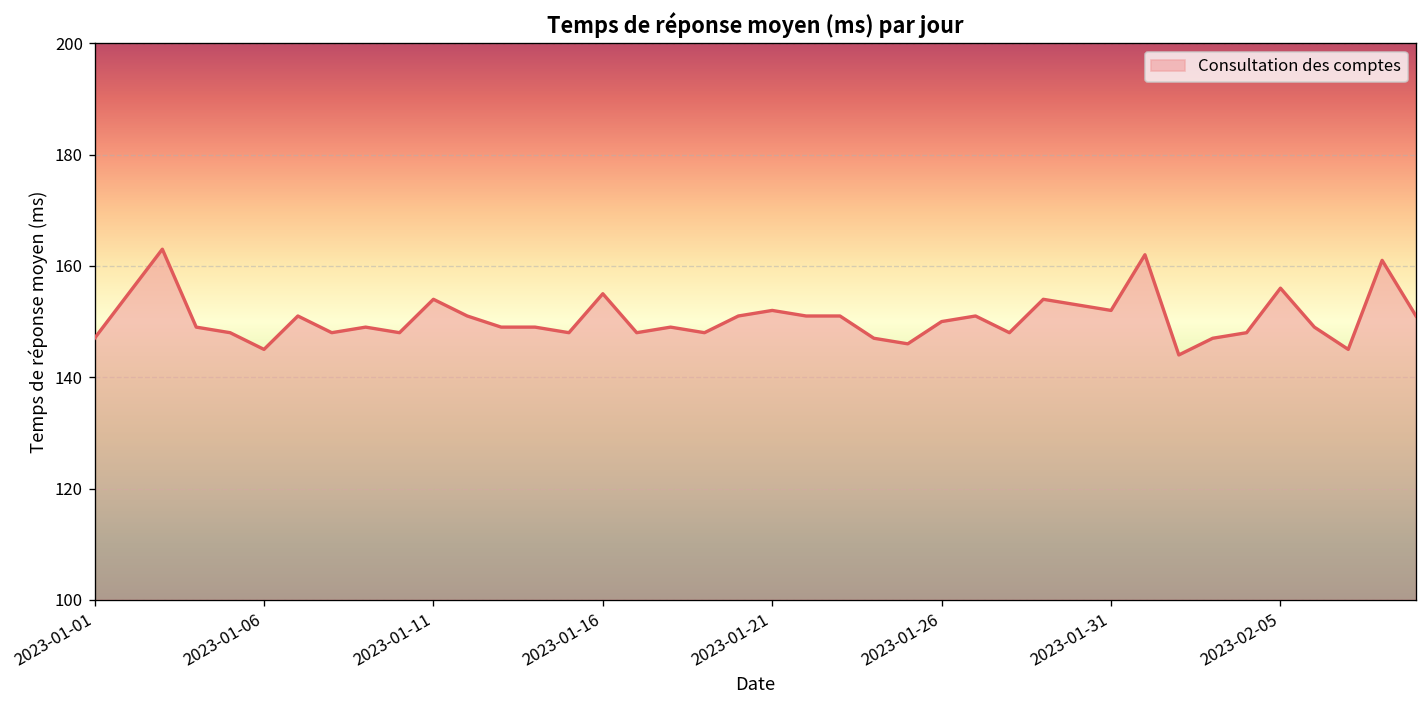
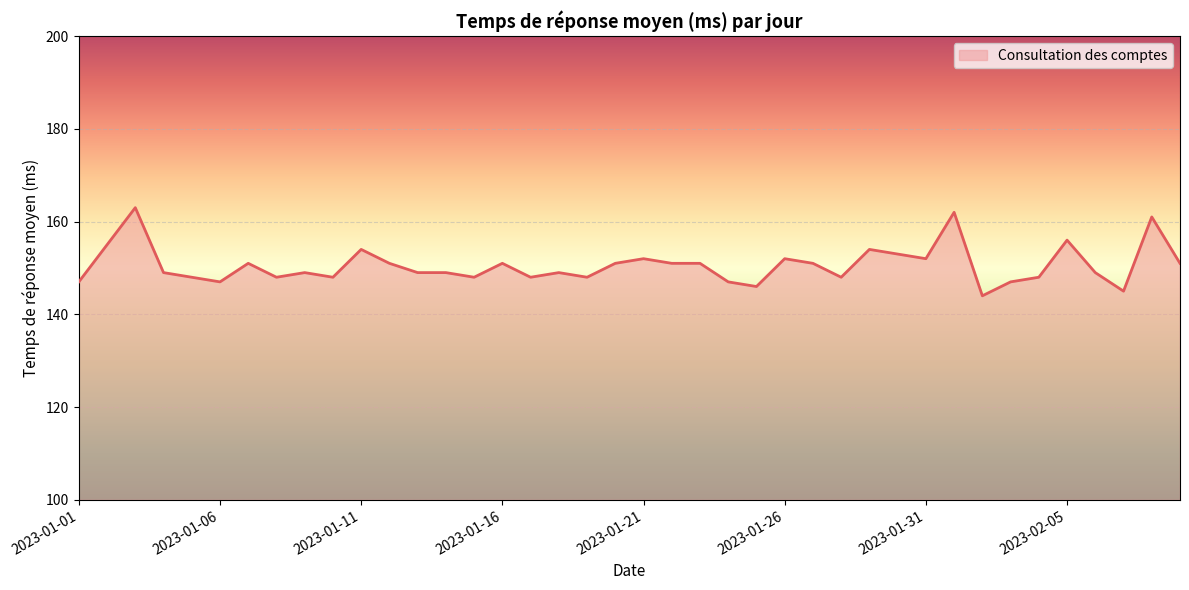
2023-01-06: 145 -> 147
2023-01-16: 155 -> 151
2023-01-26: 150 -> 152
